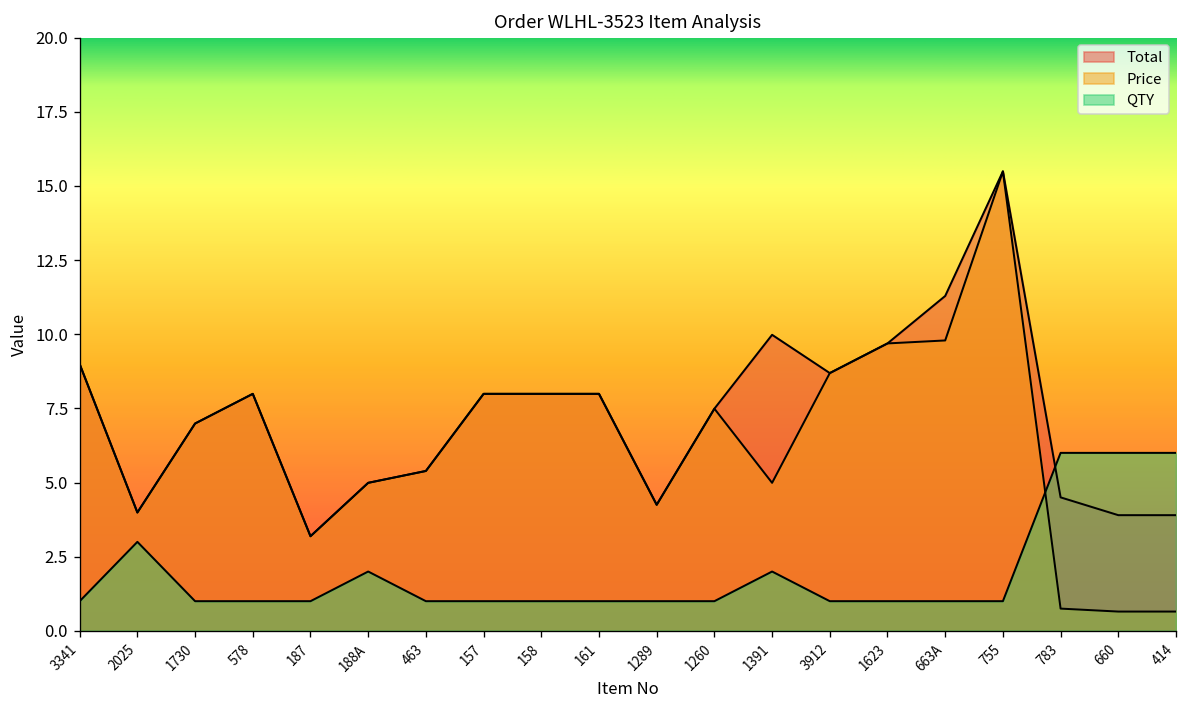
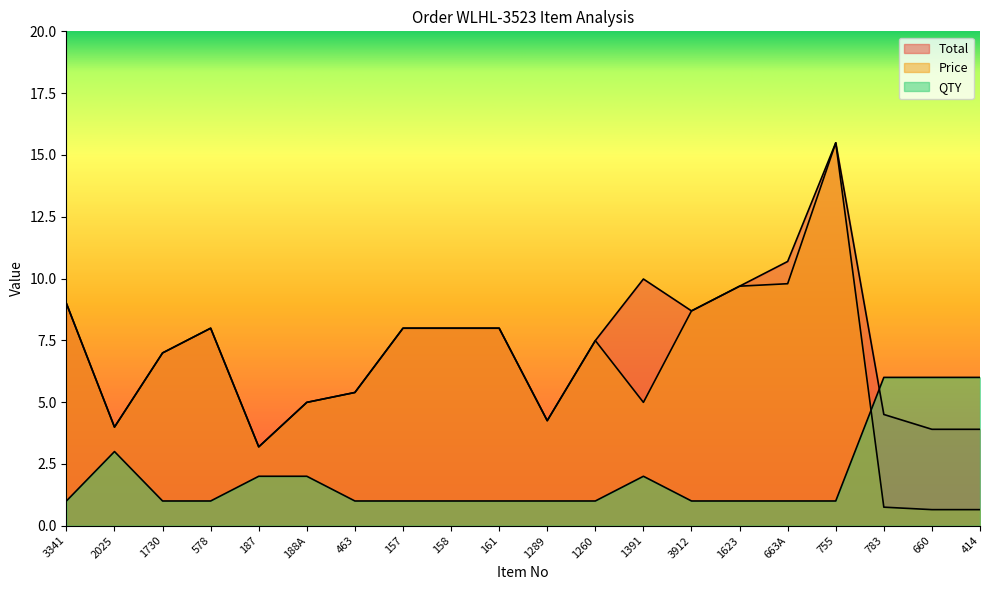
QTY, 187: 1 -> 2
Total, 663A: 11.3 -> 10.7
